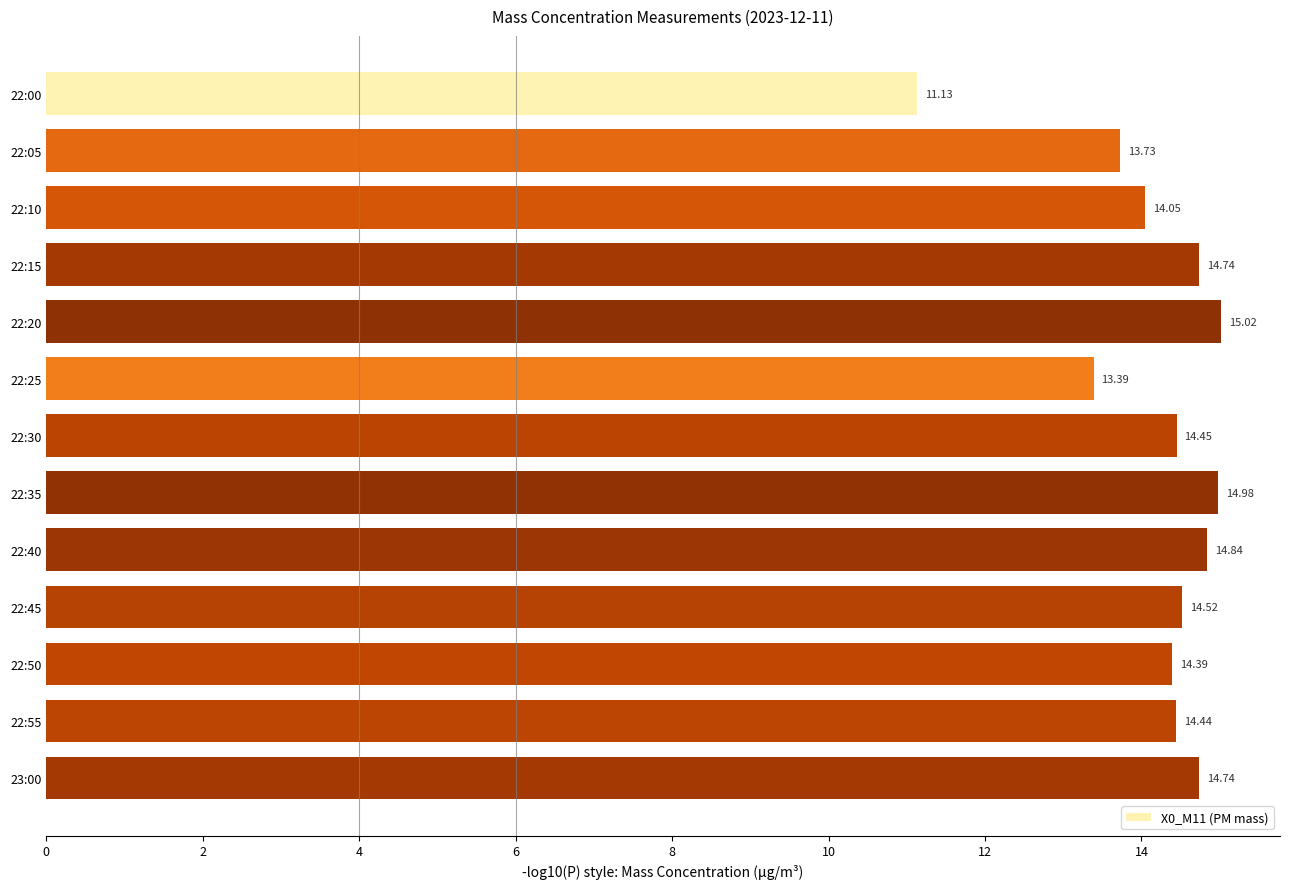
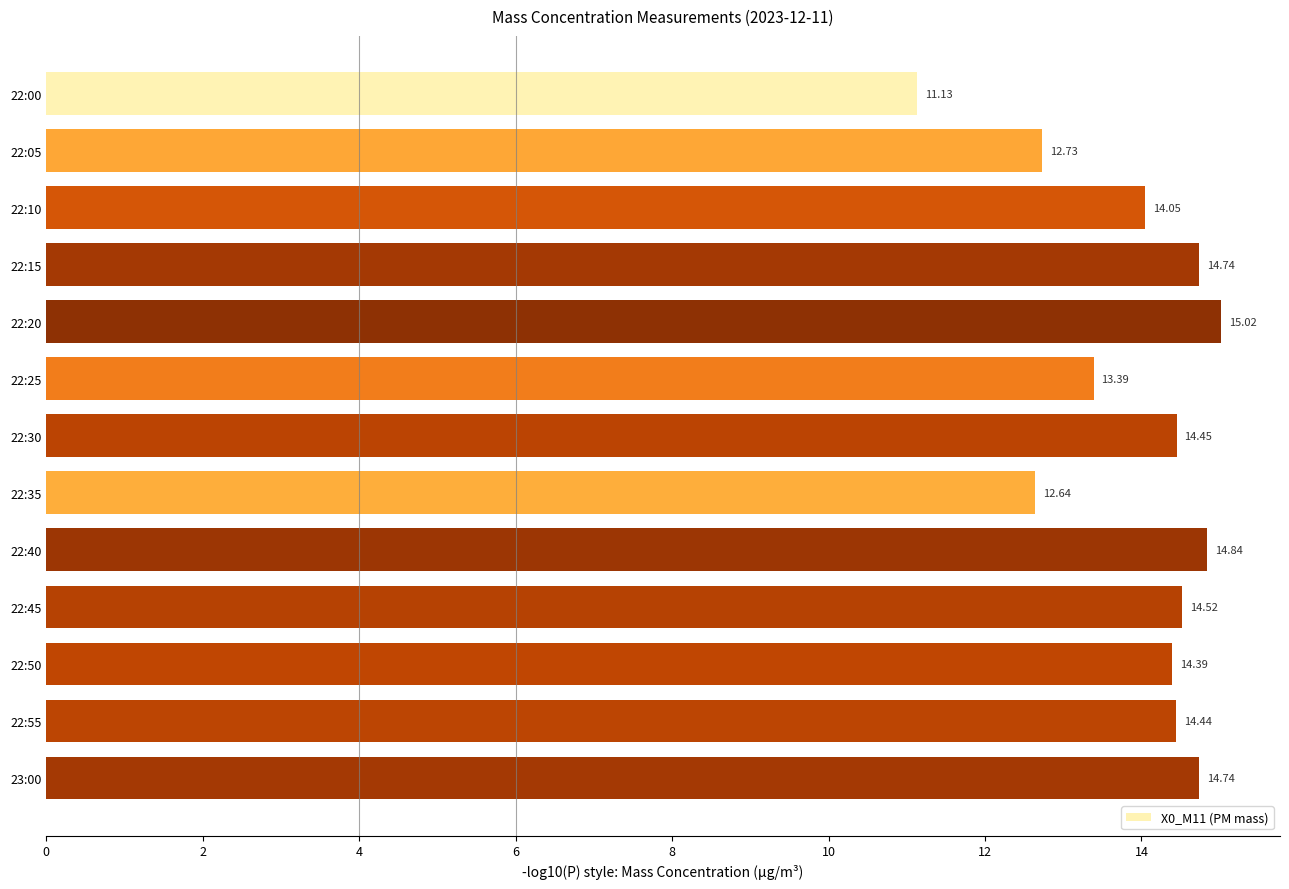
22:05: 13.73 -> 12.73
22:35: 14.98 -> 12.64
